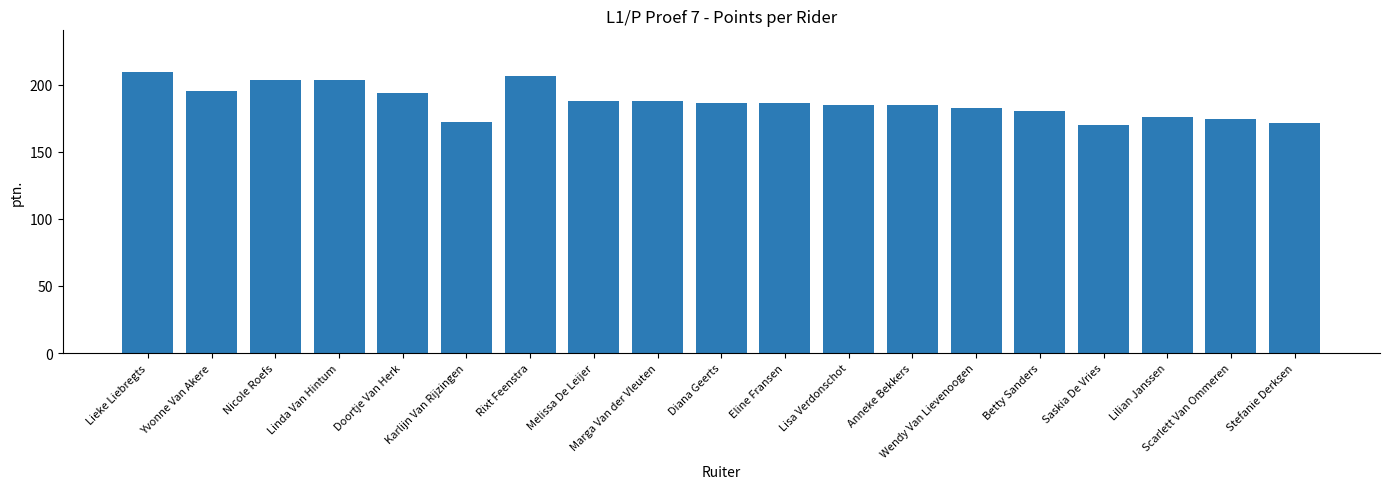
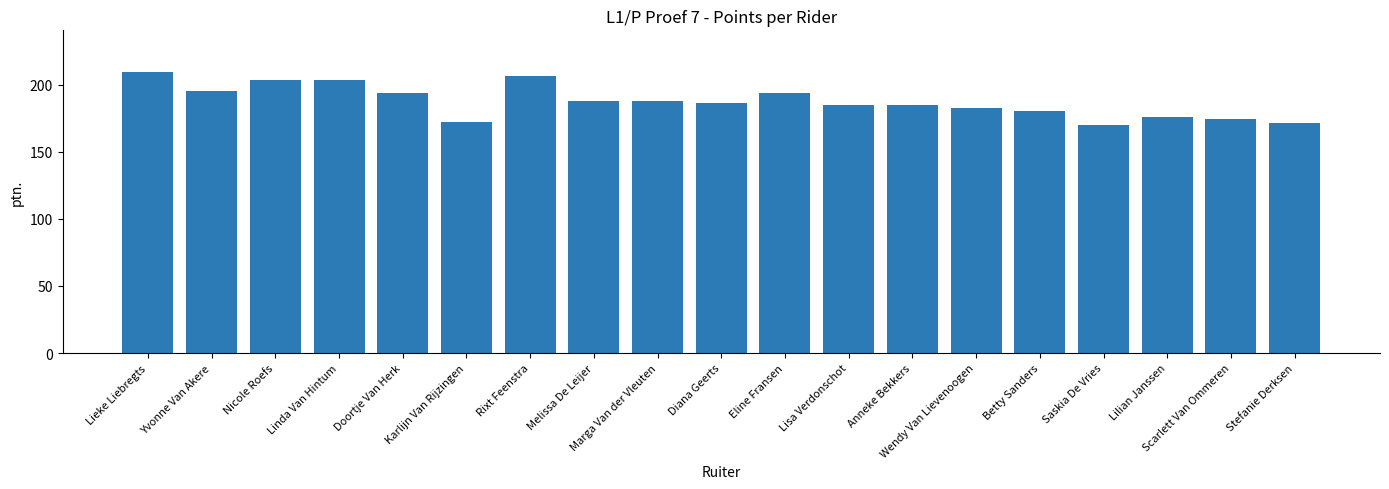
Eline Fransen: 186 -> 194
